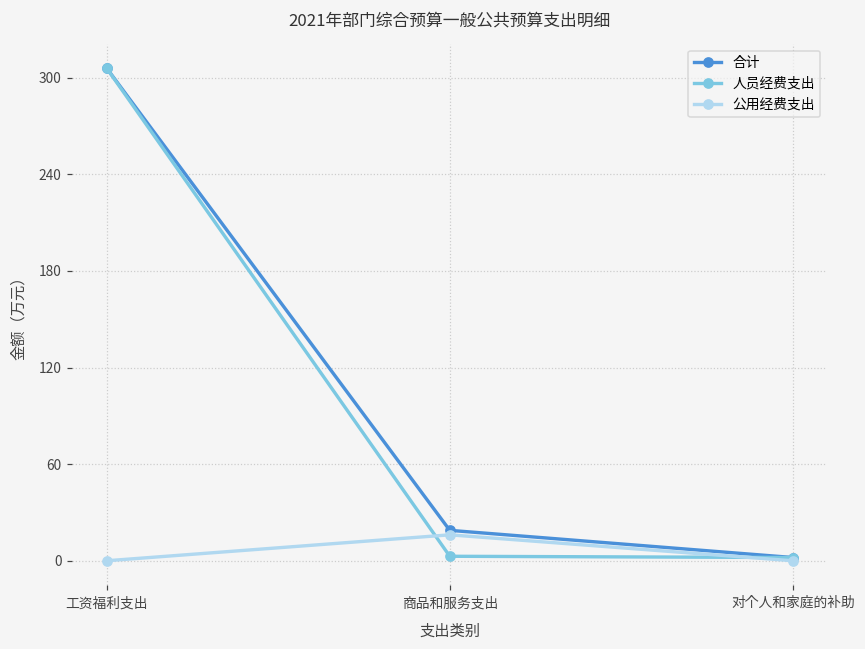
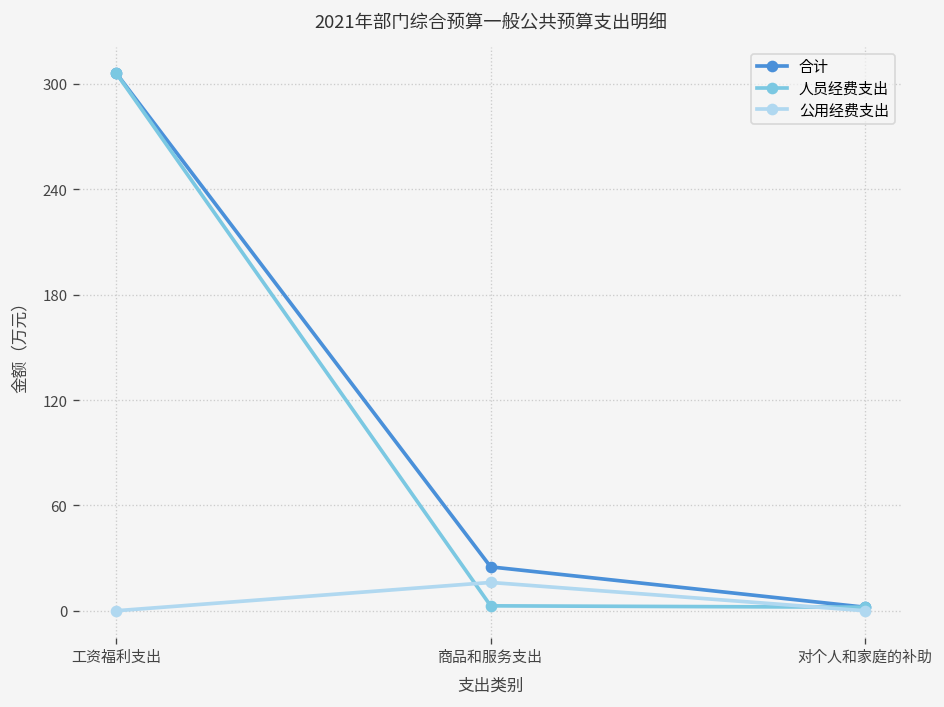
合计, 商品和服务支出: 19 -> 25
